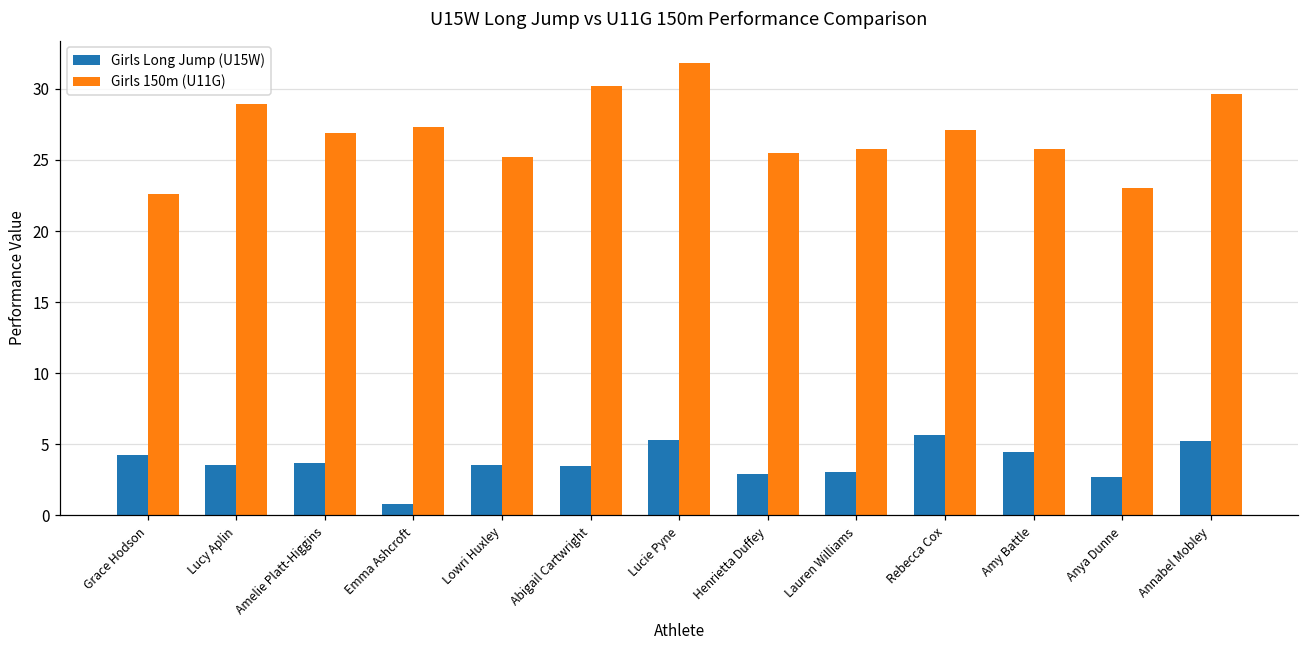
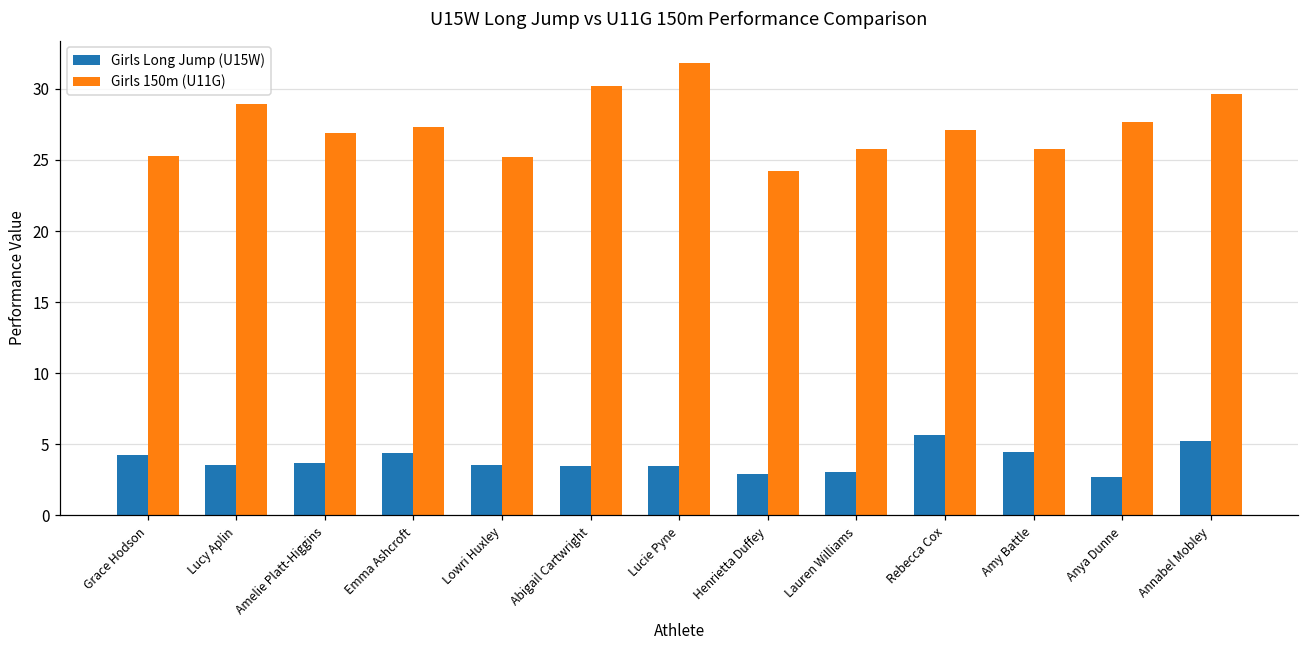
Girls 150m (U11G), Grace Hodson: 22.6 -> 25.3
Girls Long Jump (U15W), Emma Ashcroft: 0.8 -> 4.4
Girls Long Jump (U15W), Lucie Pyne: 5.3 -> 3.5
Girls 150m (U11G), Henrietta Duffey: 25.5 -> 24.2
Girls 150m (U11G), Anya Dunne: 23.0 -> 27.7
